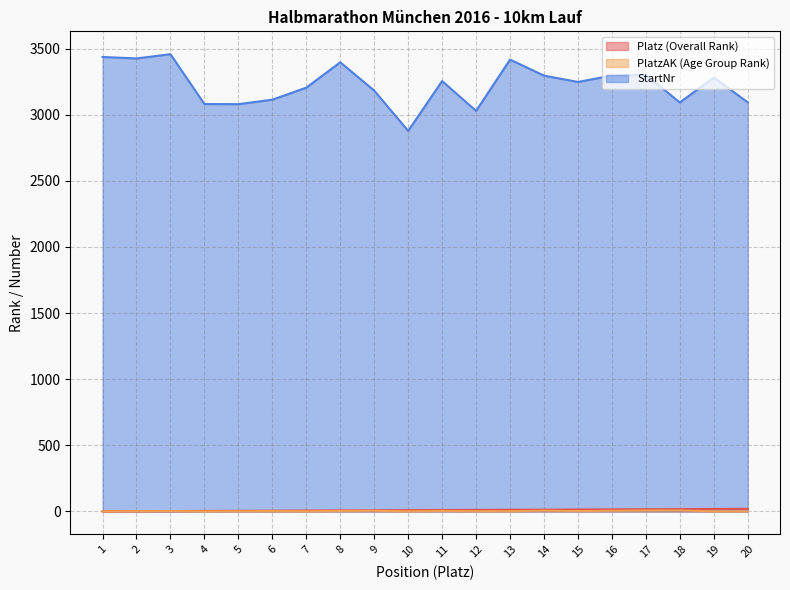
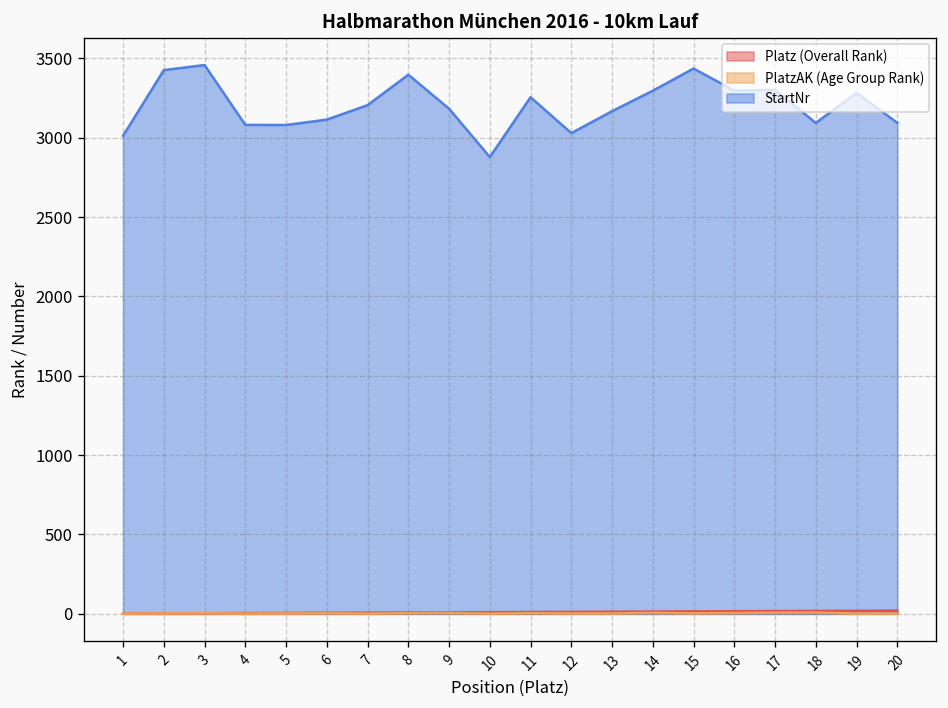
StartNr, 1: 3440 -> 3010
StartNr, 13: 3420 -> 3170
StartNr, 15: 3250 -> 3440
